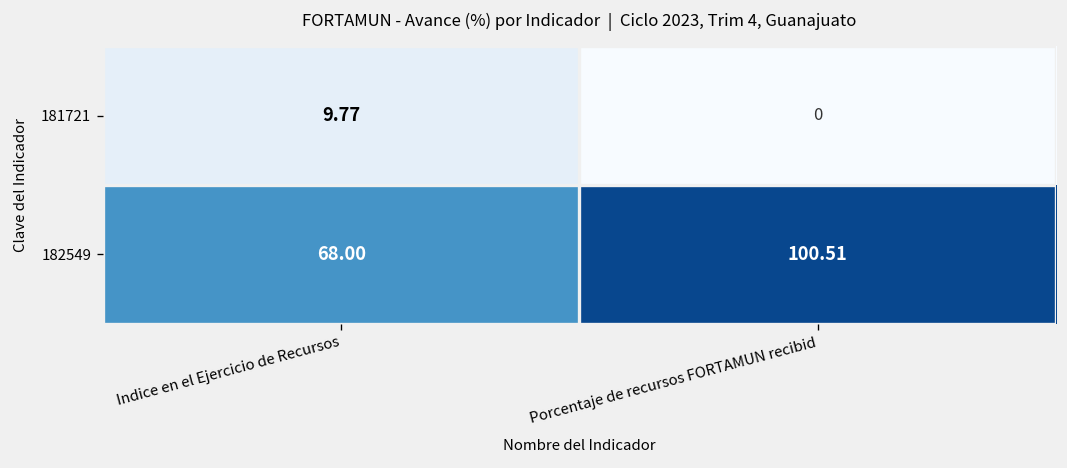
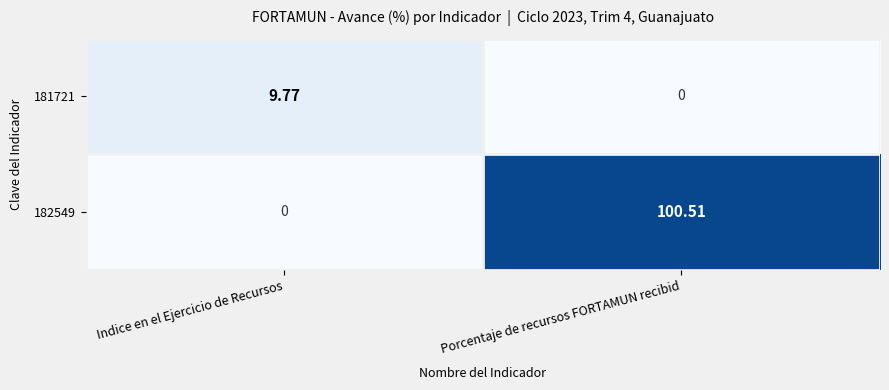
182549, Indice en el Ejercicio de Recursos: 68.00 -> 0
